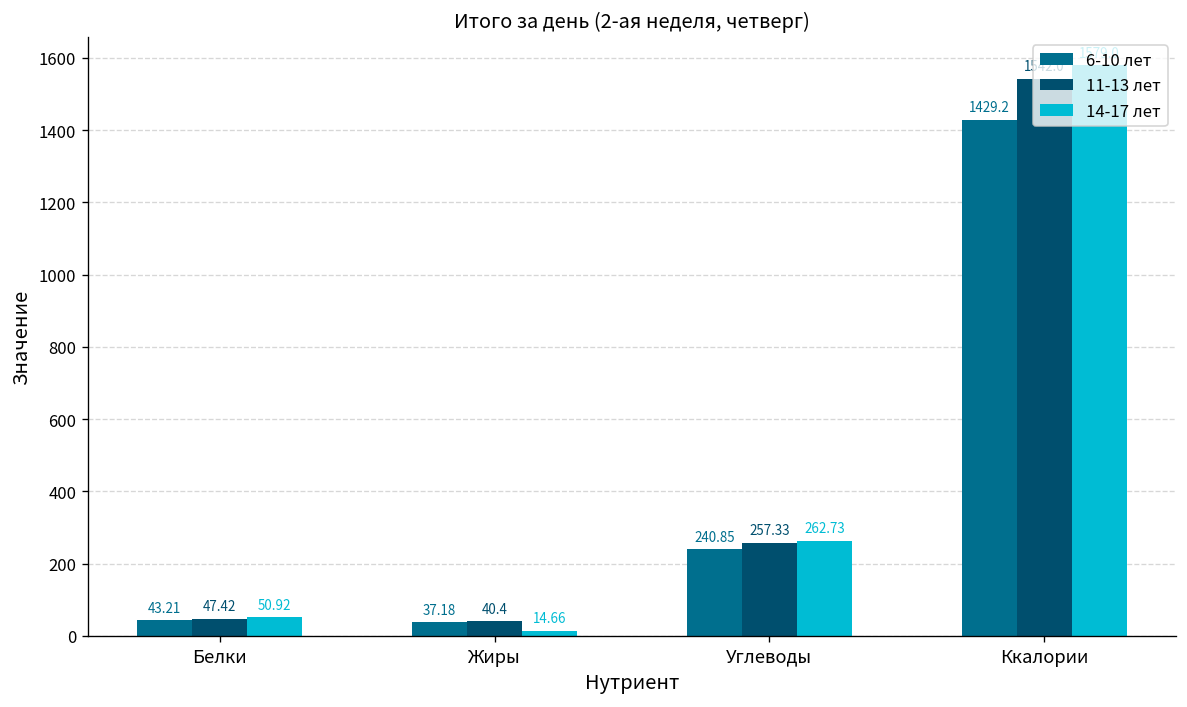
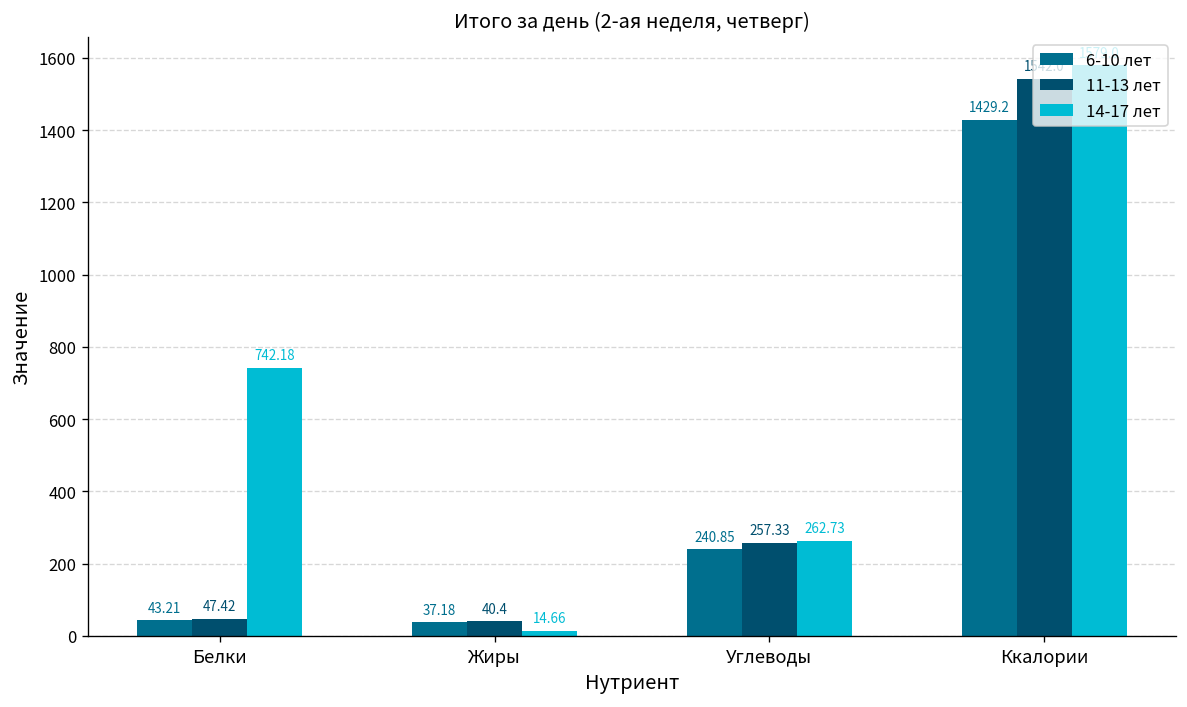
14-17 лет, Белки: 50.92 -> 742.18
